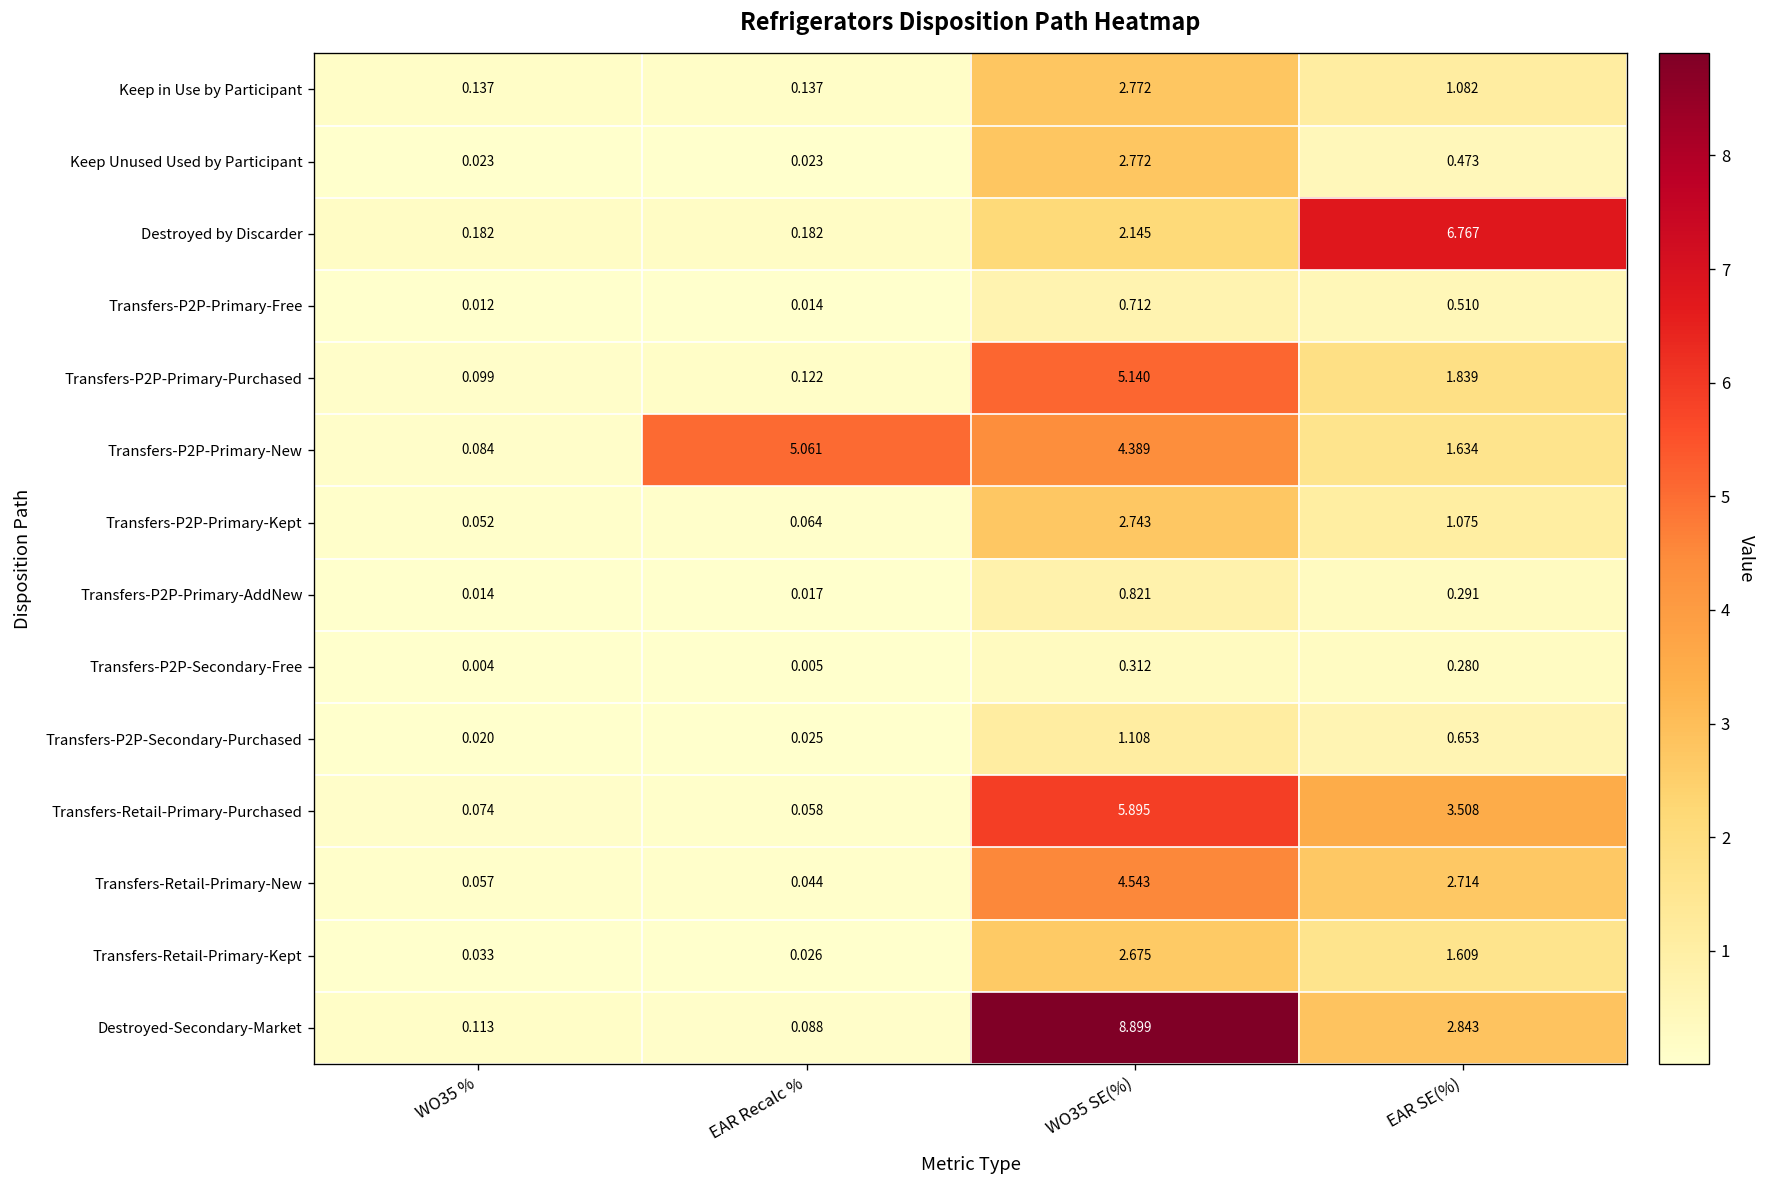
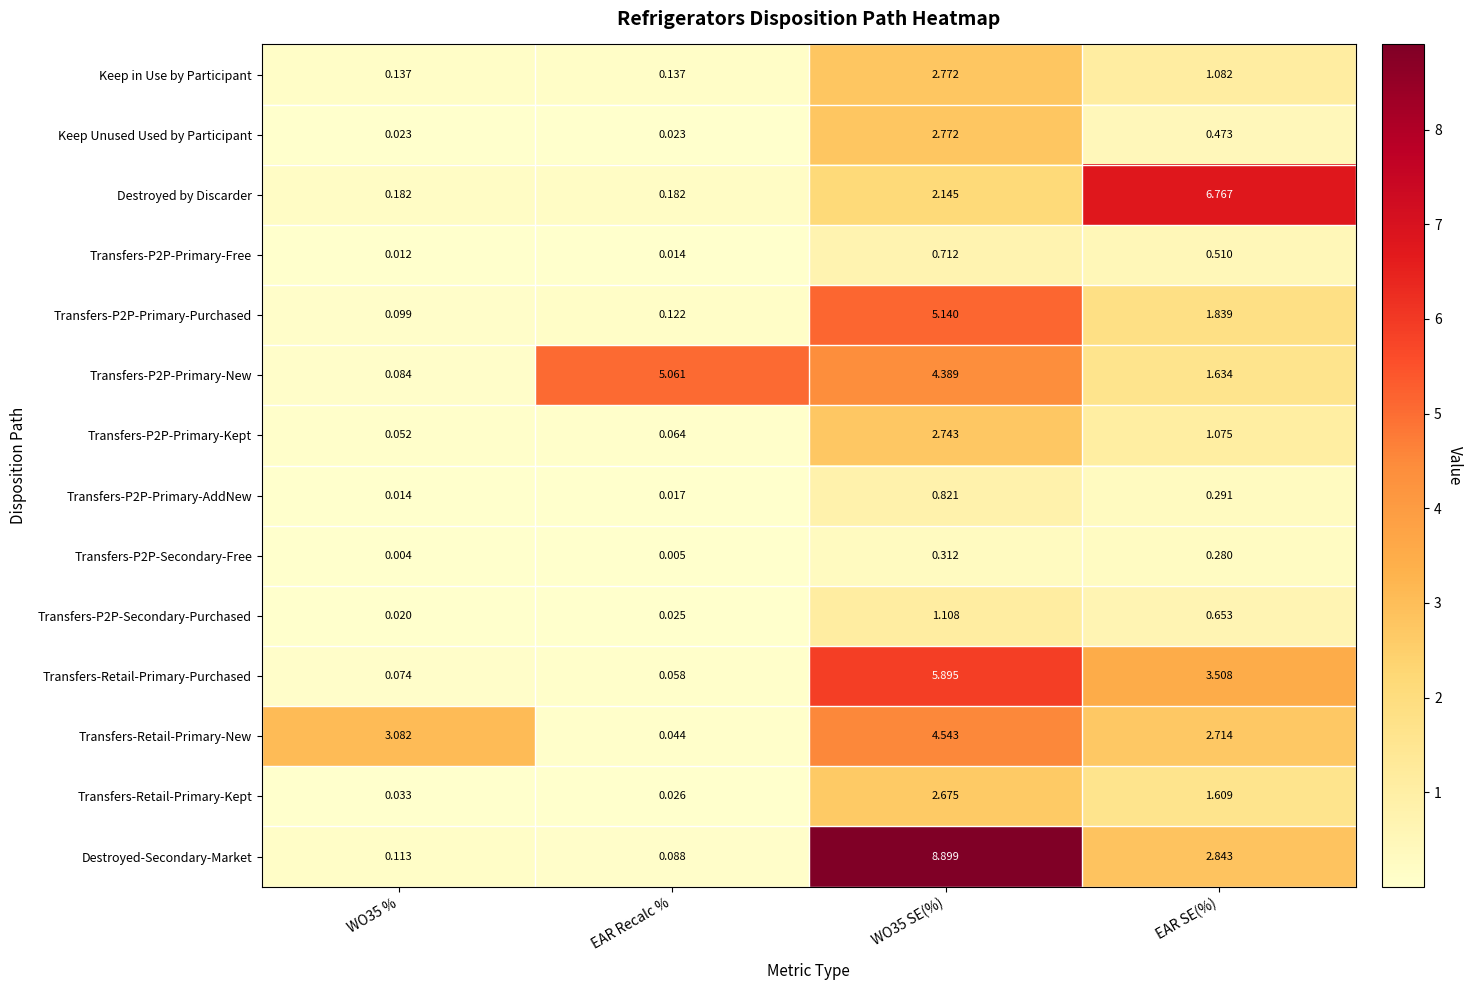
Transfers-Retail-Primary-New, WO35 %: 0.057 -> 3.082
